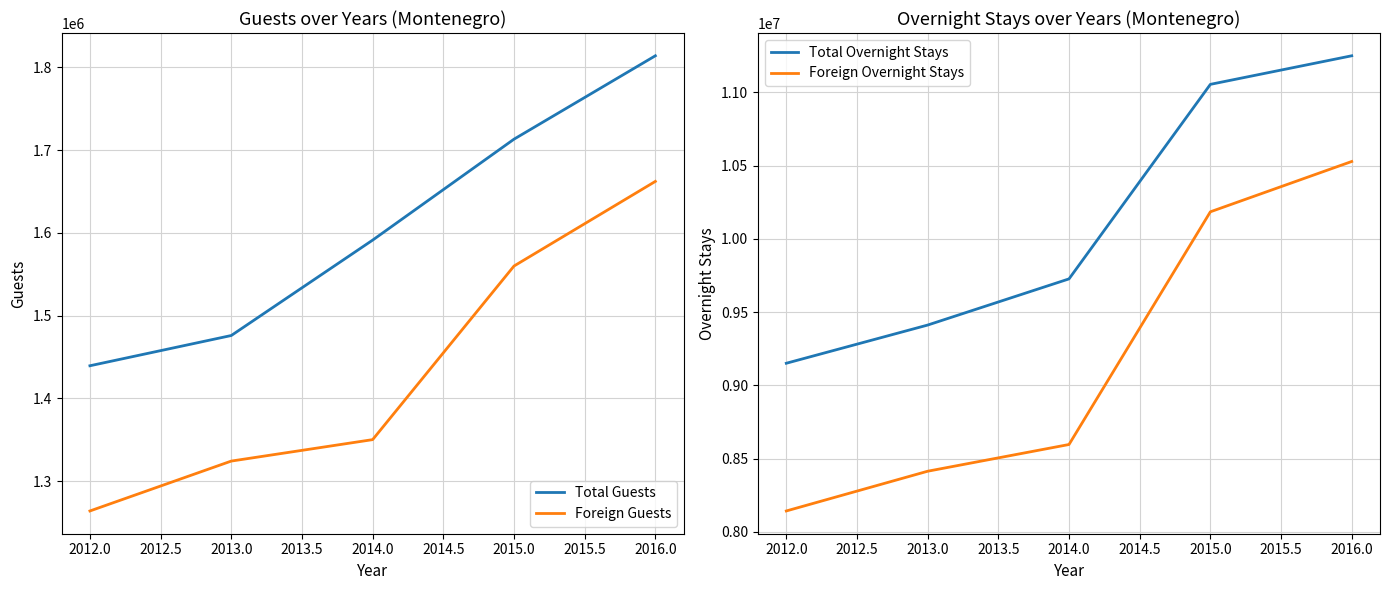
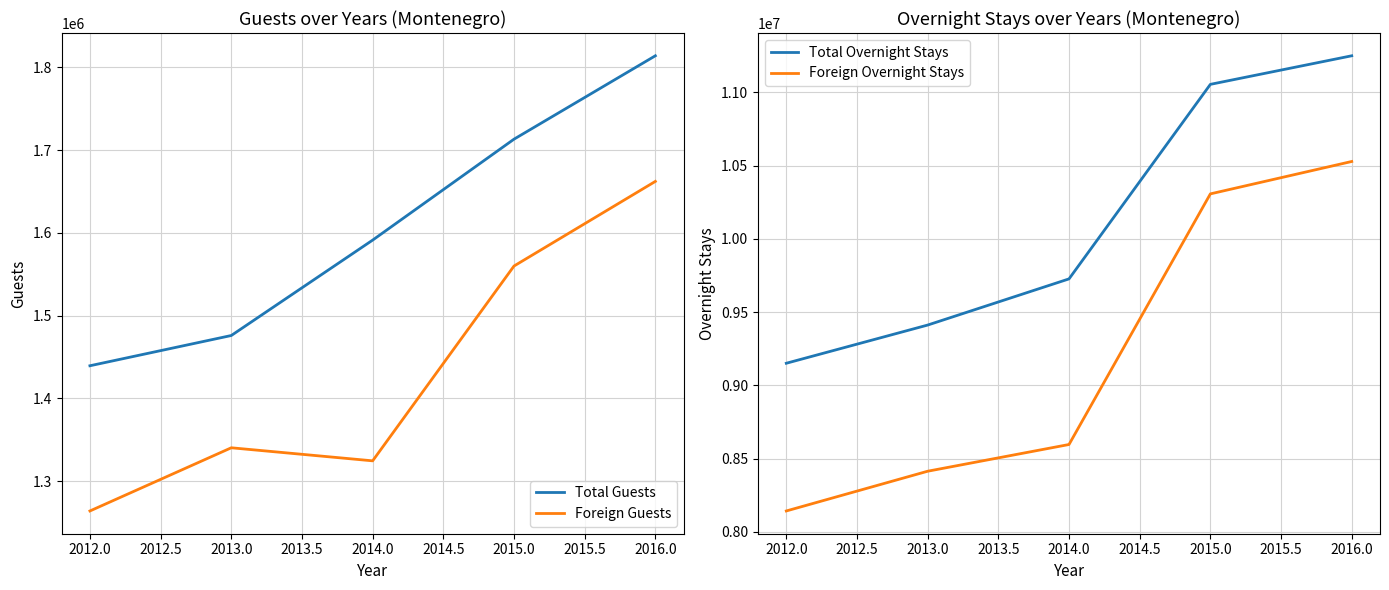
Guests over Years (Montenegro), Foreign Guests, 2013.0: 1320000 -> 1340000
Guests over Years (Montenegro), Foreign Guests, 2014.0: 1350000 -> 1320000
Overnight Stays over Years (Montenegro), Foreign Overnight Stays, 2015.0: 10190000 -> 10310000
